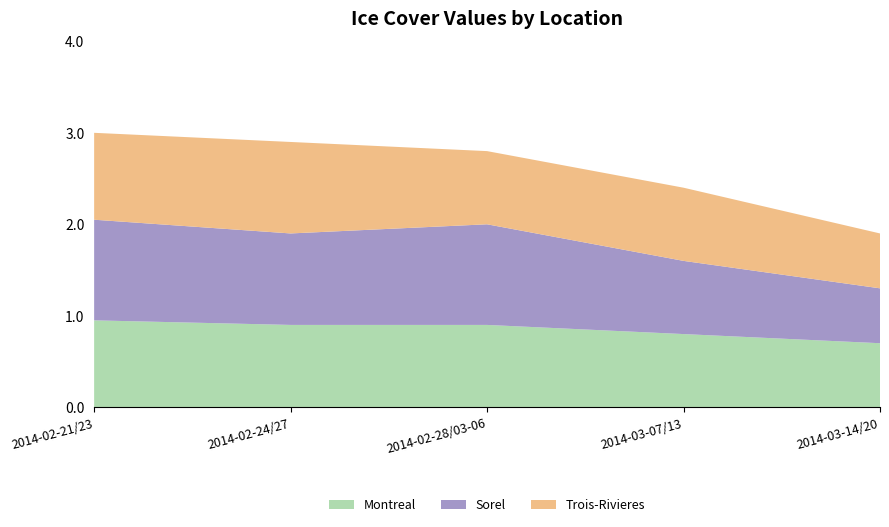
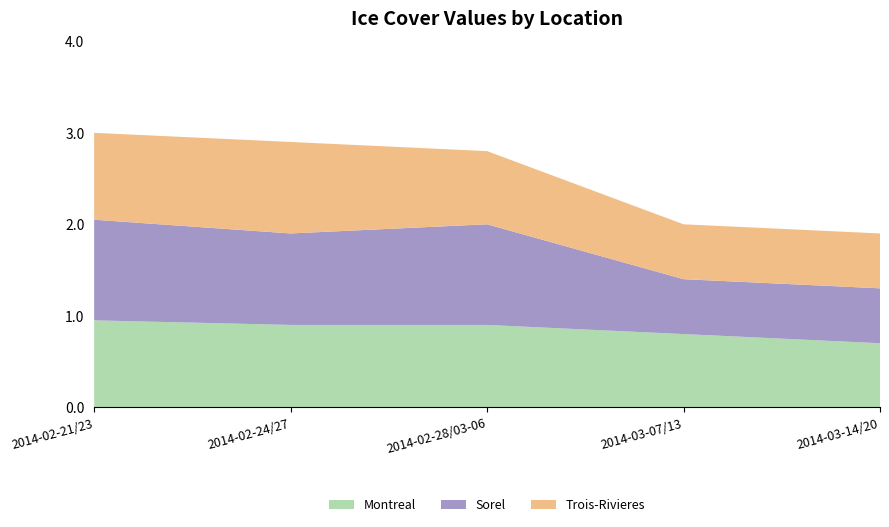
Sorel, 2014-03-07/13: 0.8 -> 0.6
Trois-Rivieres, 2014-03-07/13: 0.8 -> 0.6
